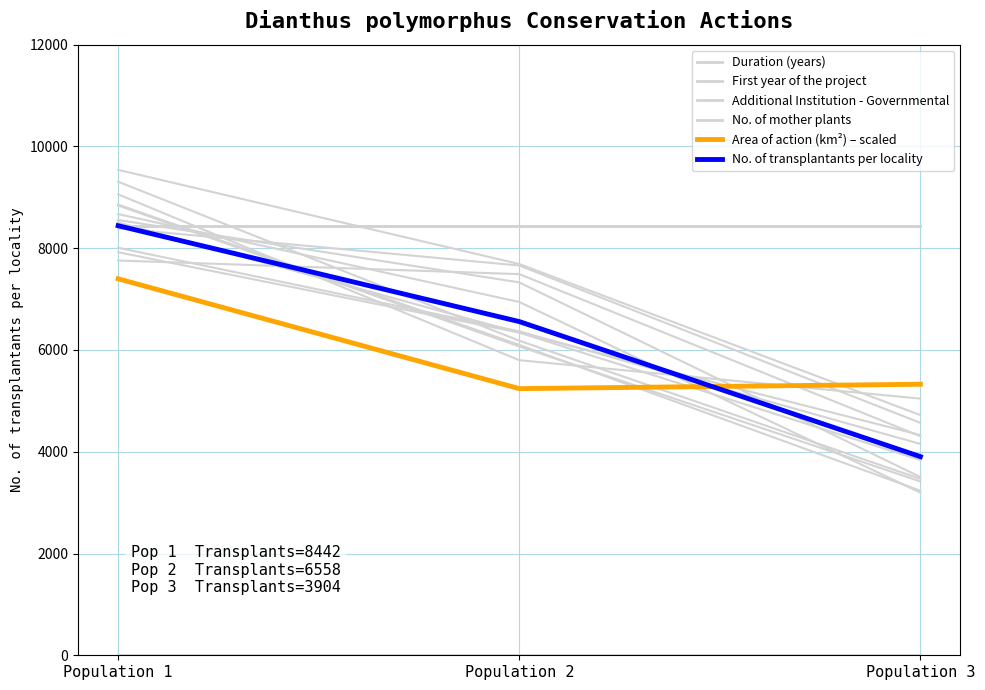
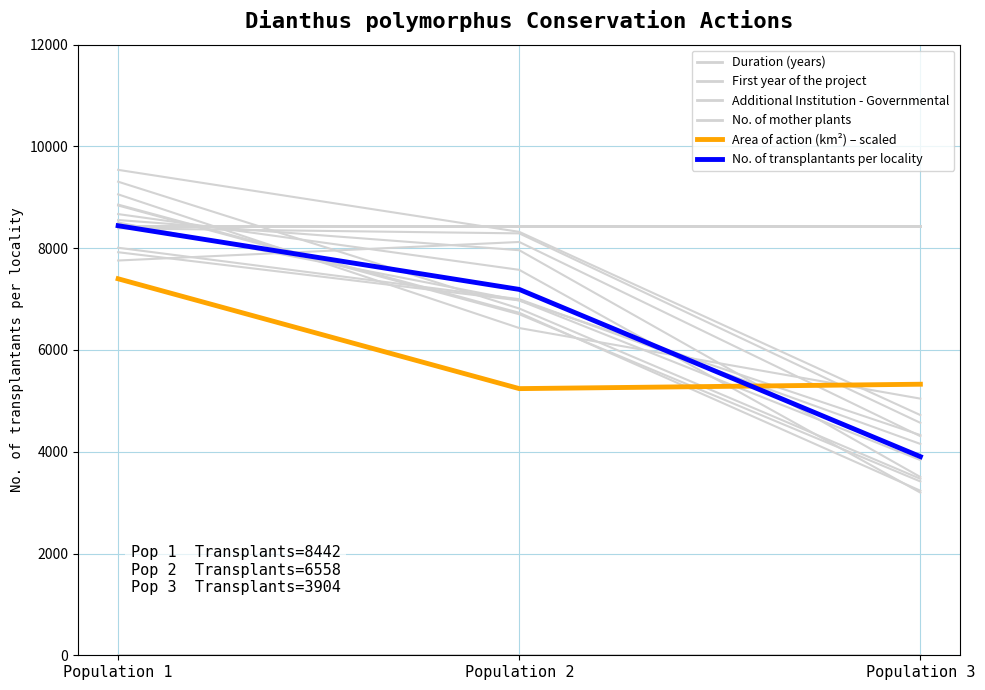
No. of transplantants per locality, Population 2: 6600 -> 7200
